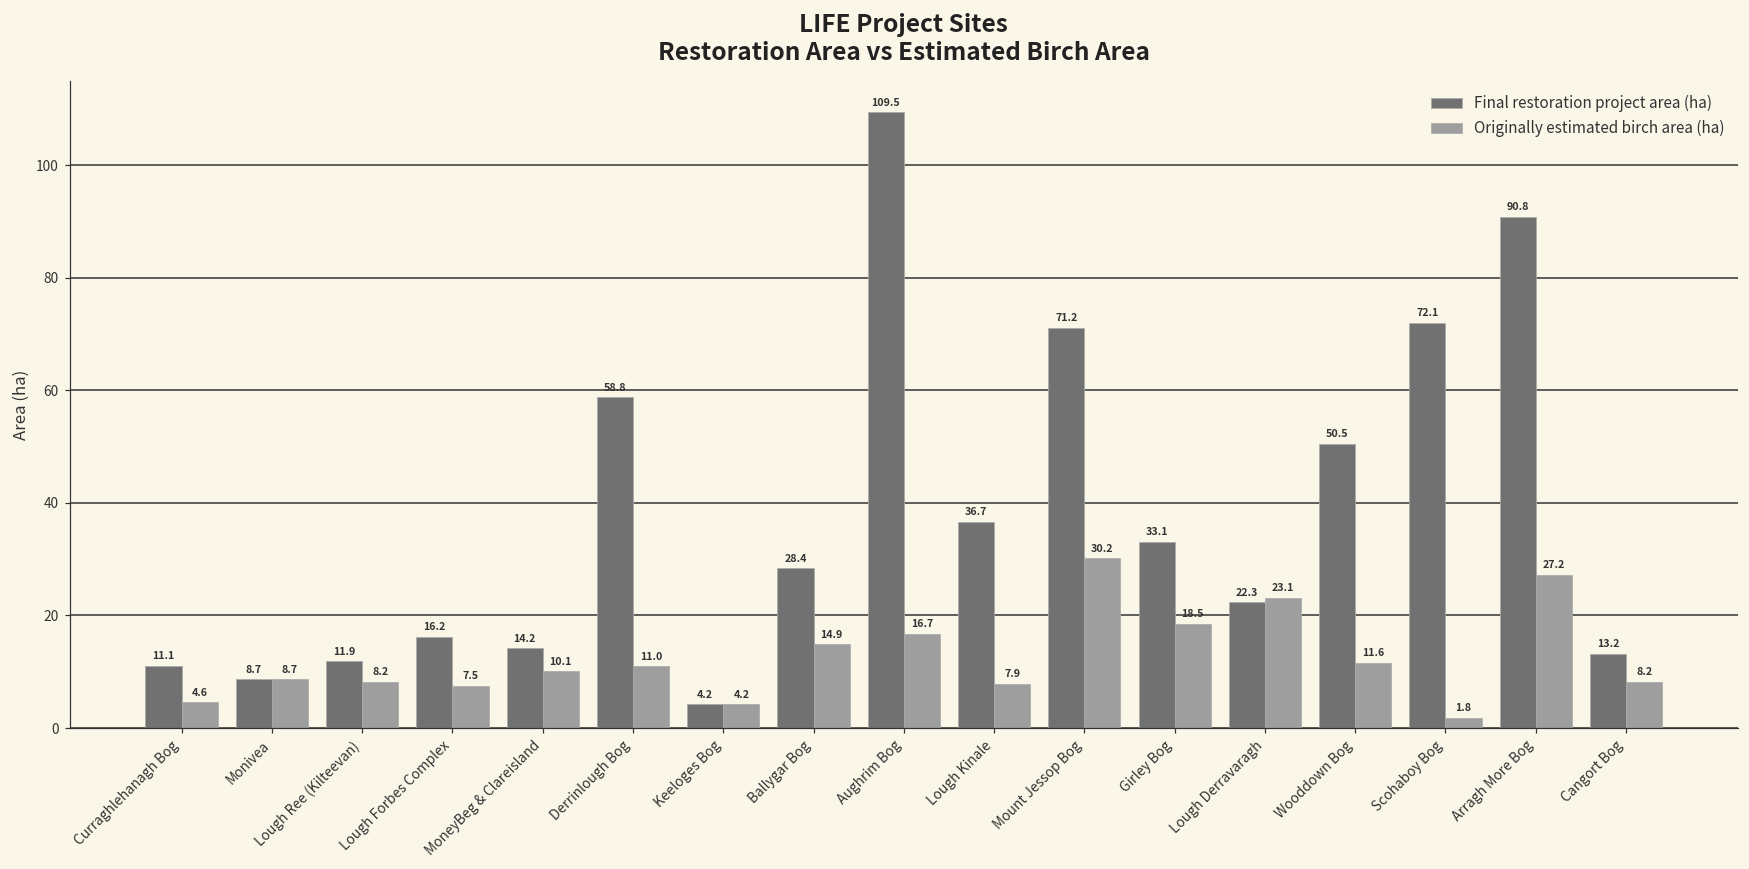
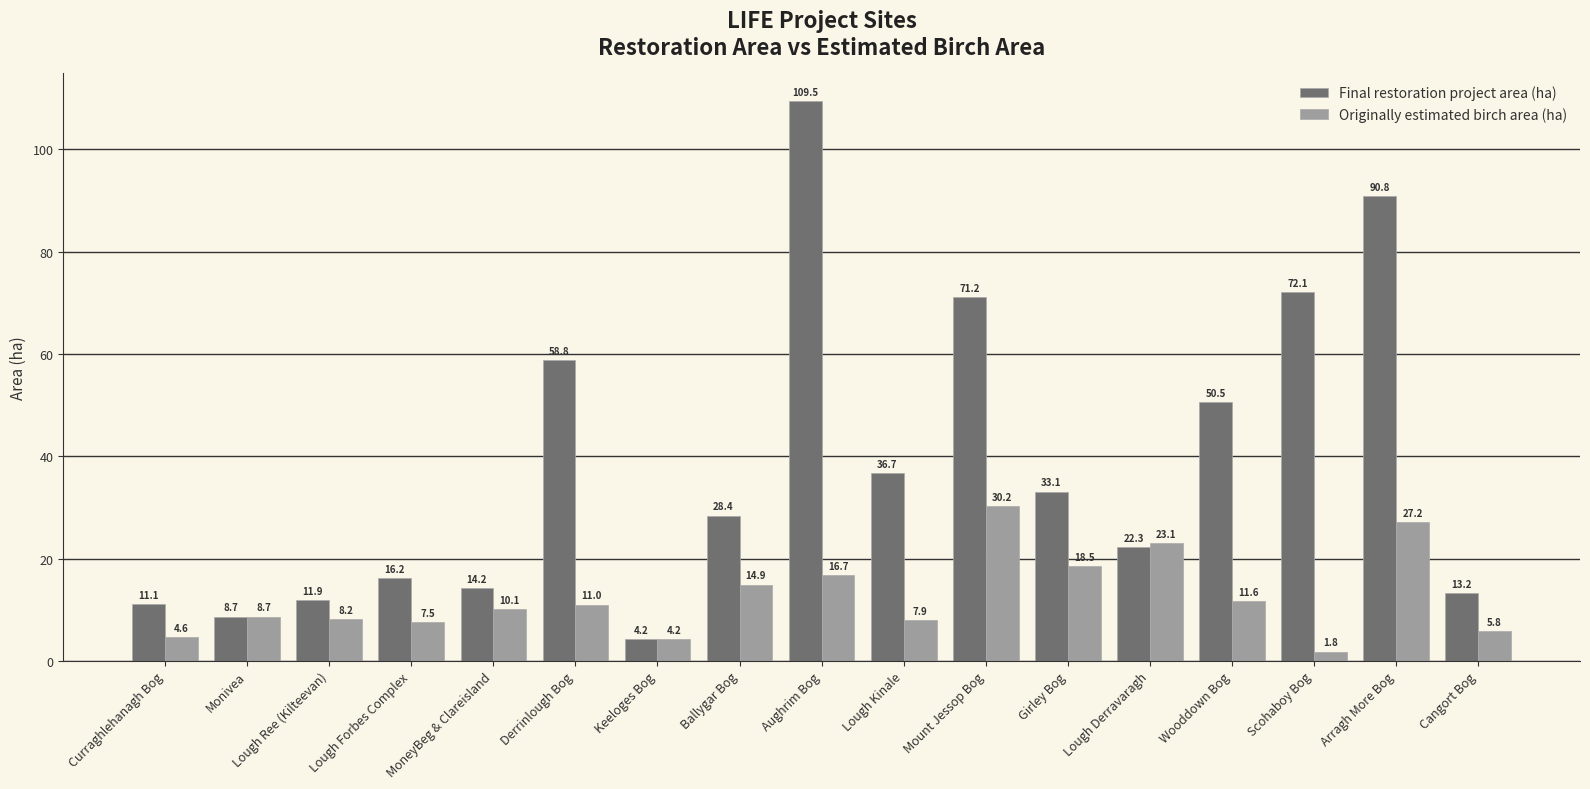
Originally estimated birch area (ha), Cangort Bog: 8.2 -> 5.8
